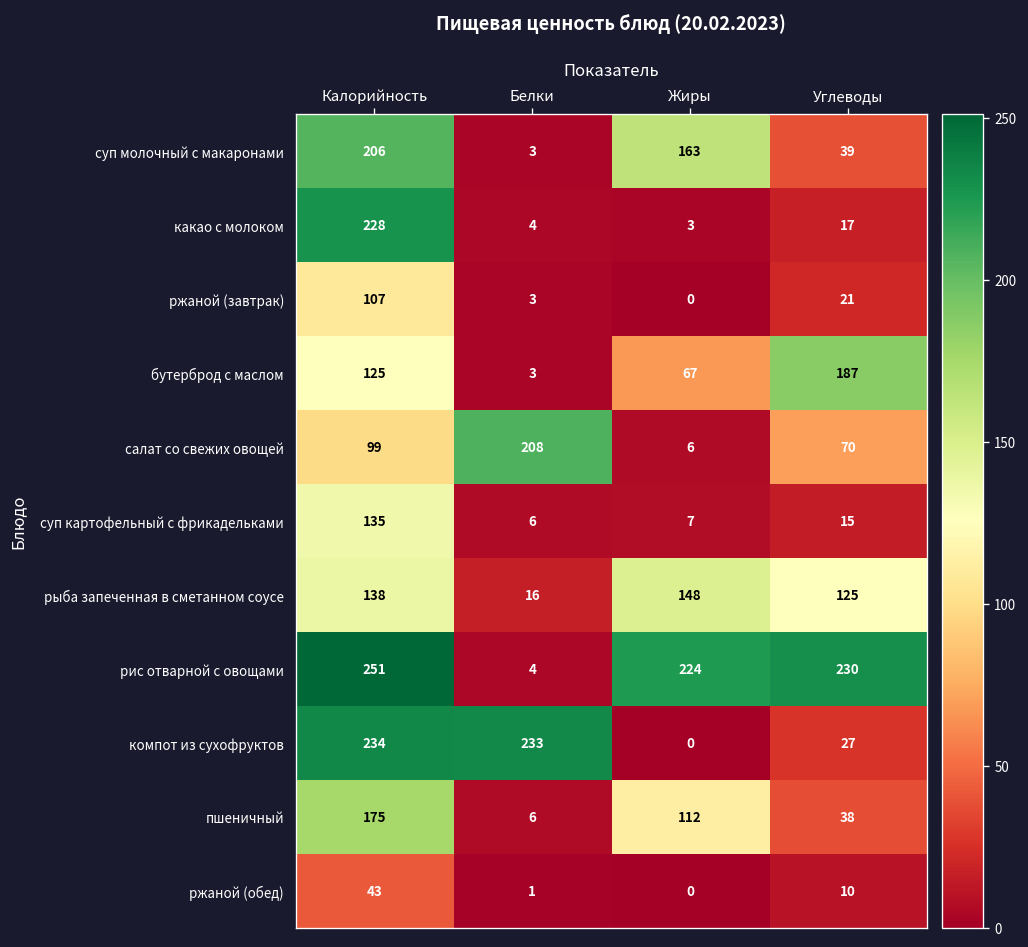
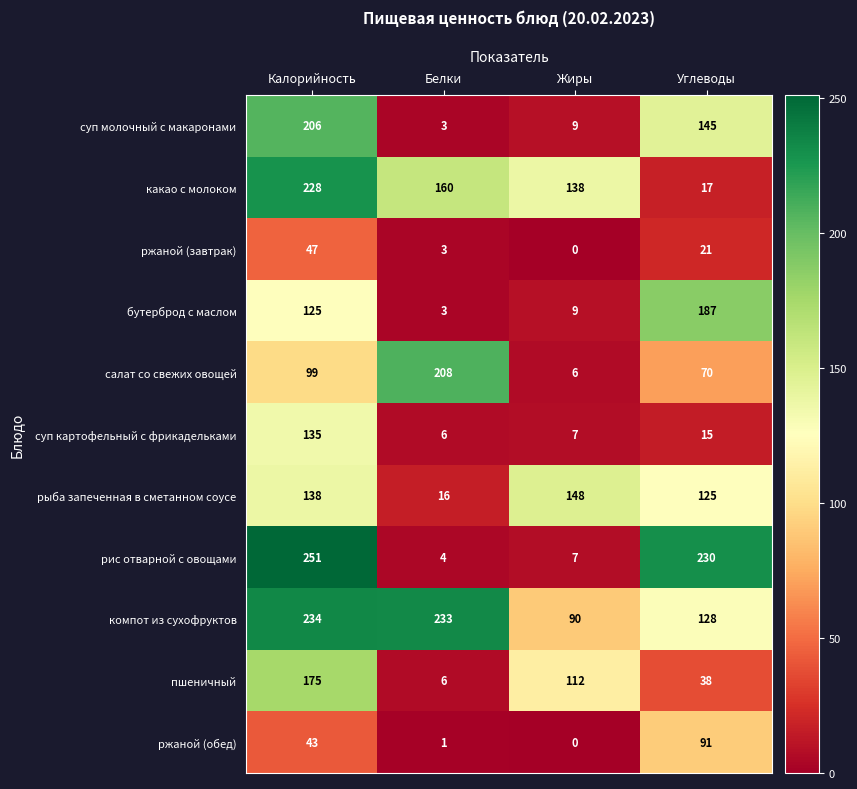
суп молочный с макаронами, Жиры: 163 -> 9
суп молочный с макаронами, Углеводы: 39 -> 145
какао с молоком, Белки: 4 -> 160
какао с молоком, Жиры: 3 -> 138
ржаной (завтрак), Калорийность: 107 -> 47
бутерброд с маслом, Жиры: 67 -> 9
рис отварной с овощами, Жиры: 224 -> 7
компот из сухофруктов, Жиры: 0 -> 90
компот из сухофруктов, Углеводы: 27 -> 128
ржаной (обед), Углеводы: 10 -> 91
